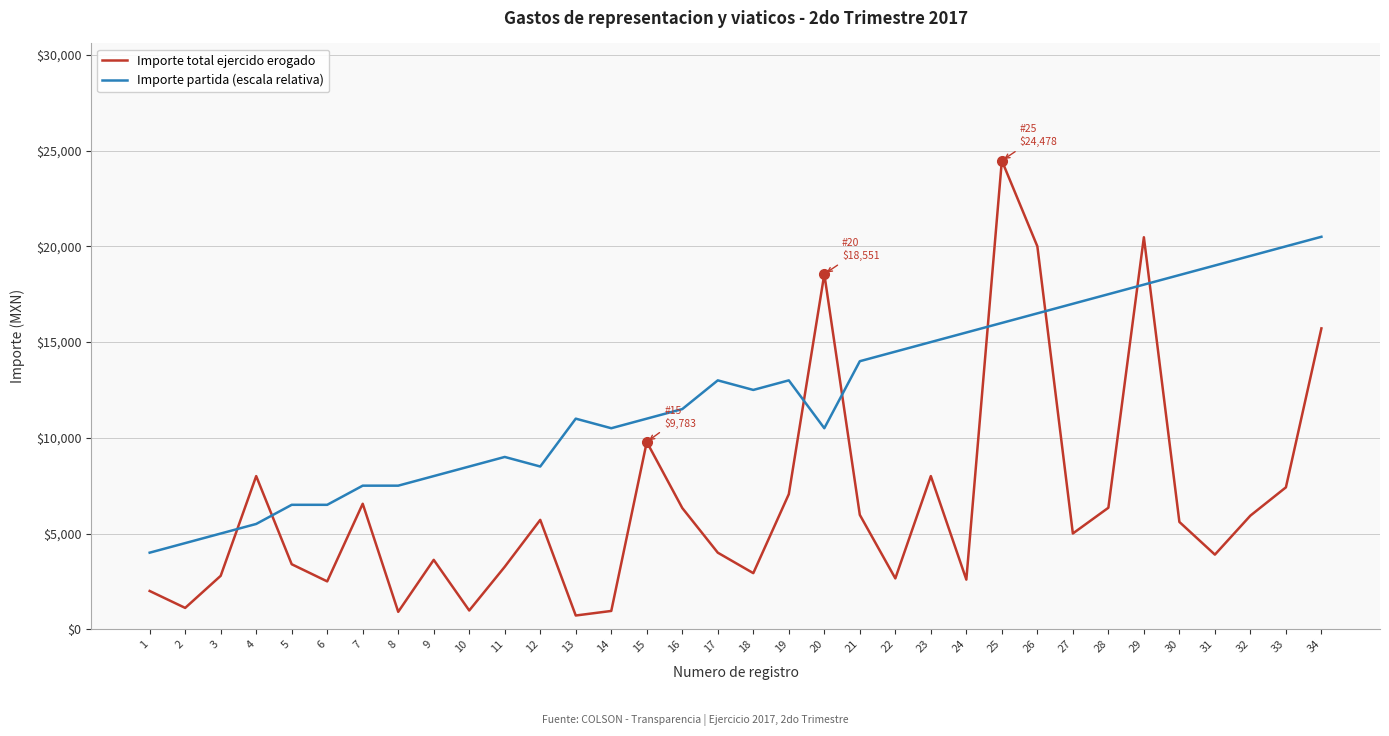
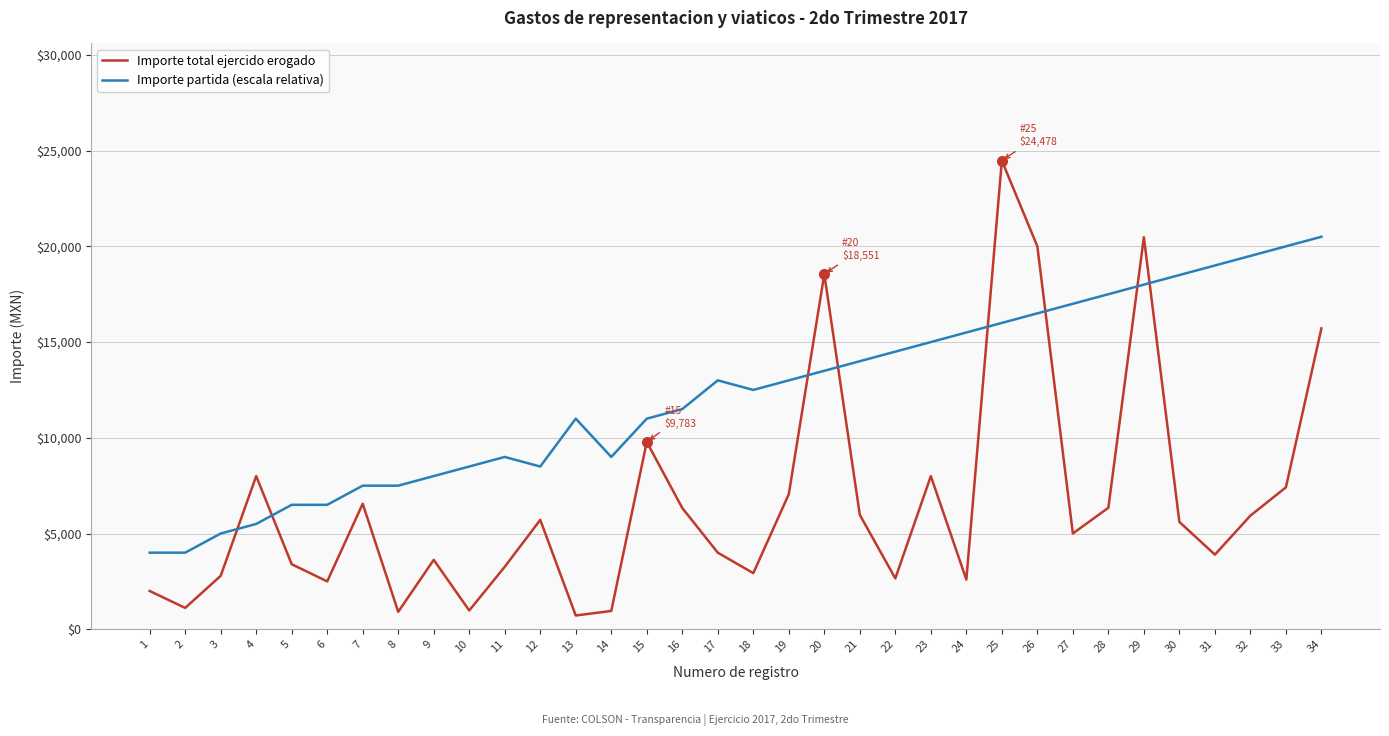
Importe partida (escala relativa), 2: $4,500 -> $4,000
Importe partida (escala relativa), 14: $10,500 -> $9,000
Importe partida (escala relativa), 20: $10,500 -> $13,500
